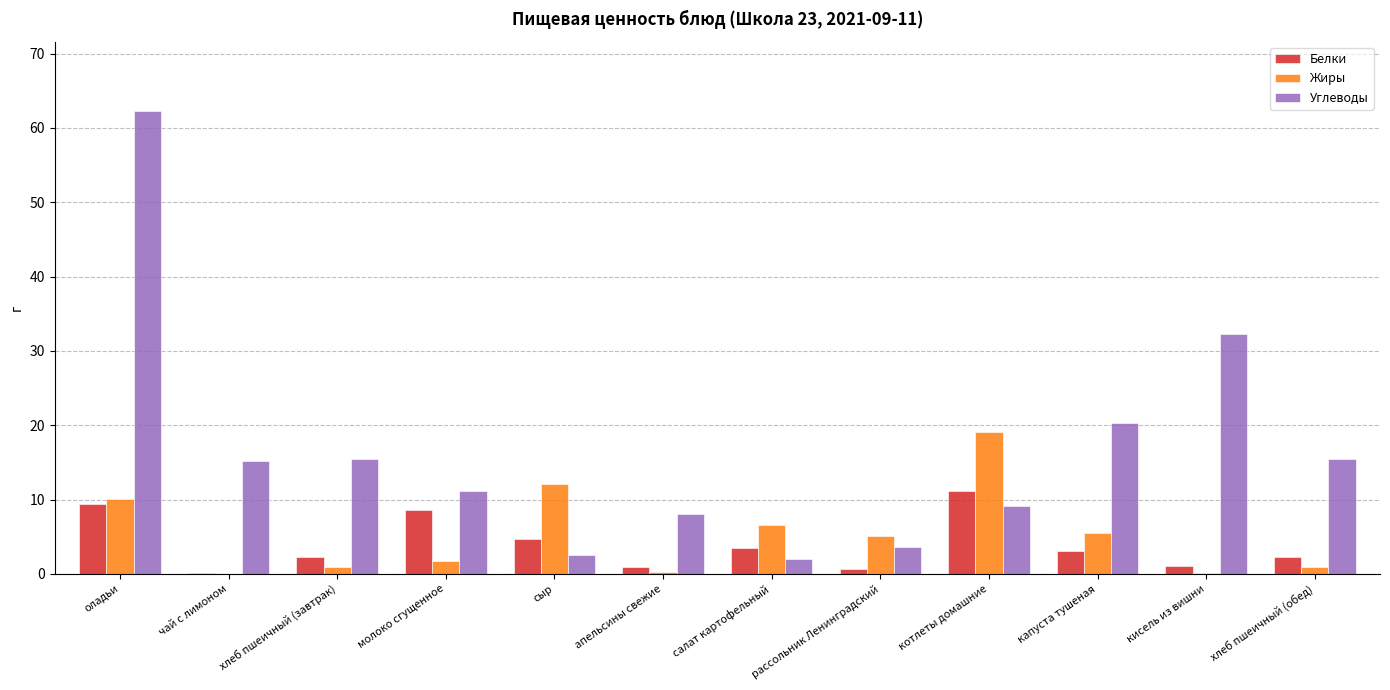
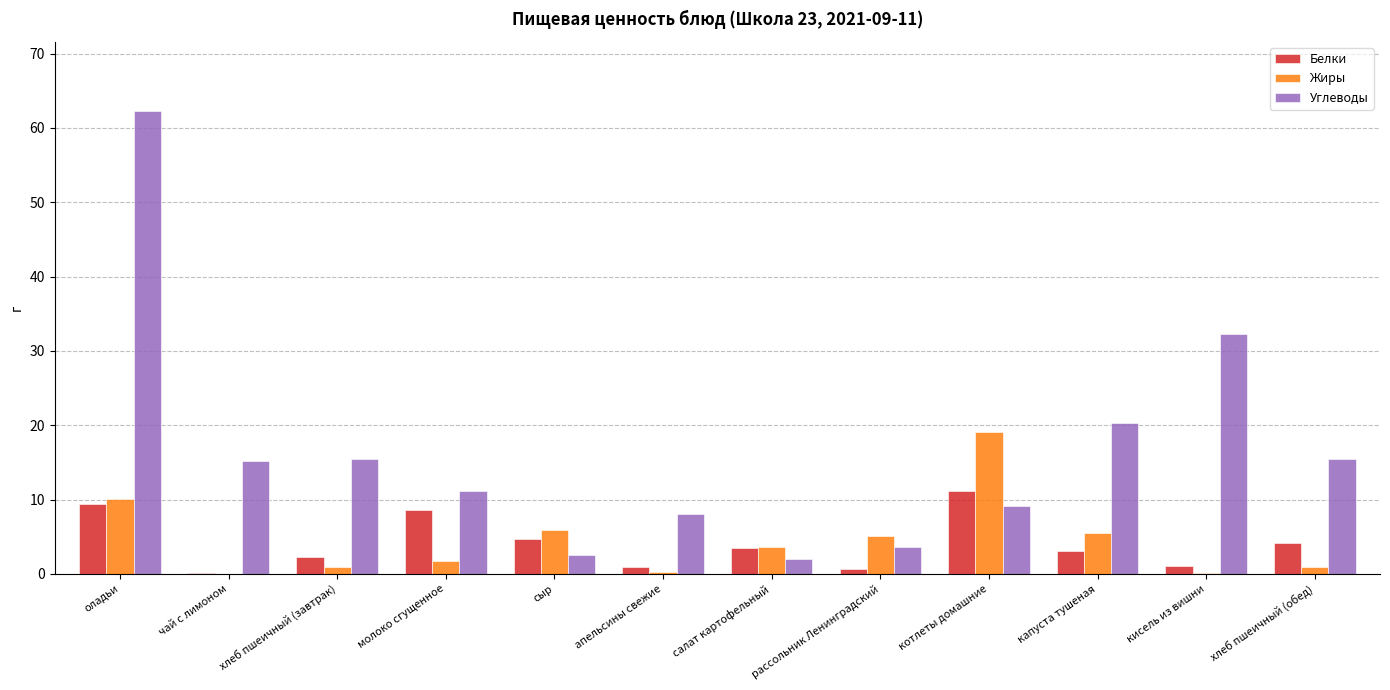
Жиры, сыр: 12 -> 6
Жиры, салат картофельный: 7 -> 4
Белки, хлеб пшеичный (обед): 2 -> 4
